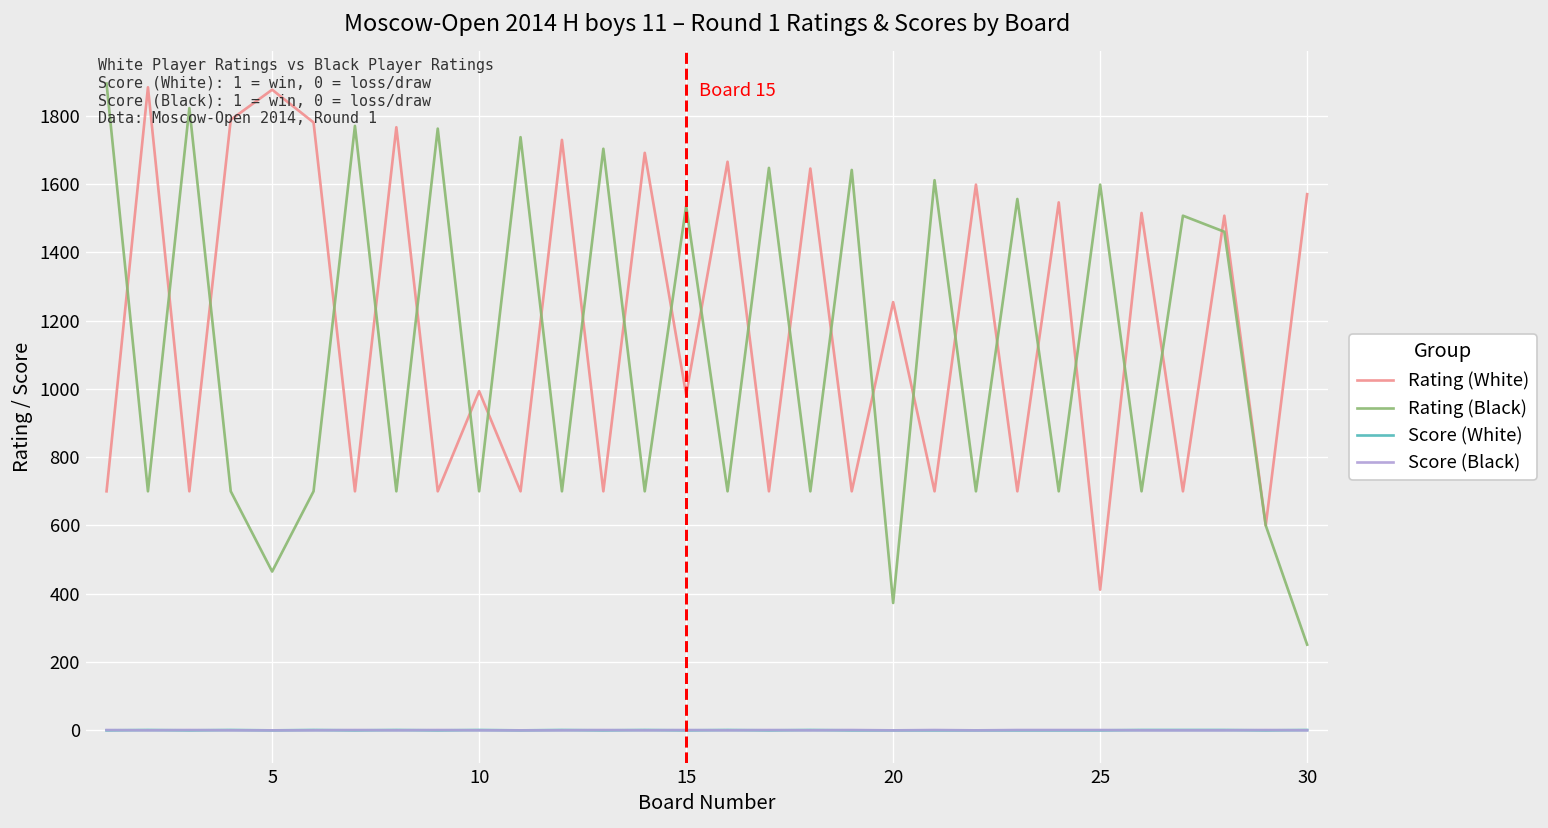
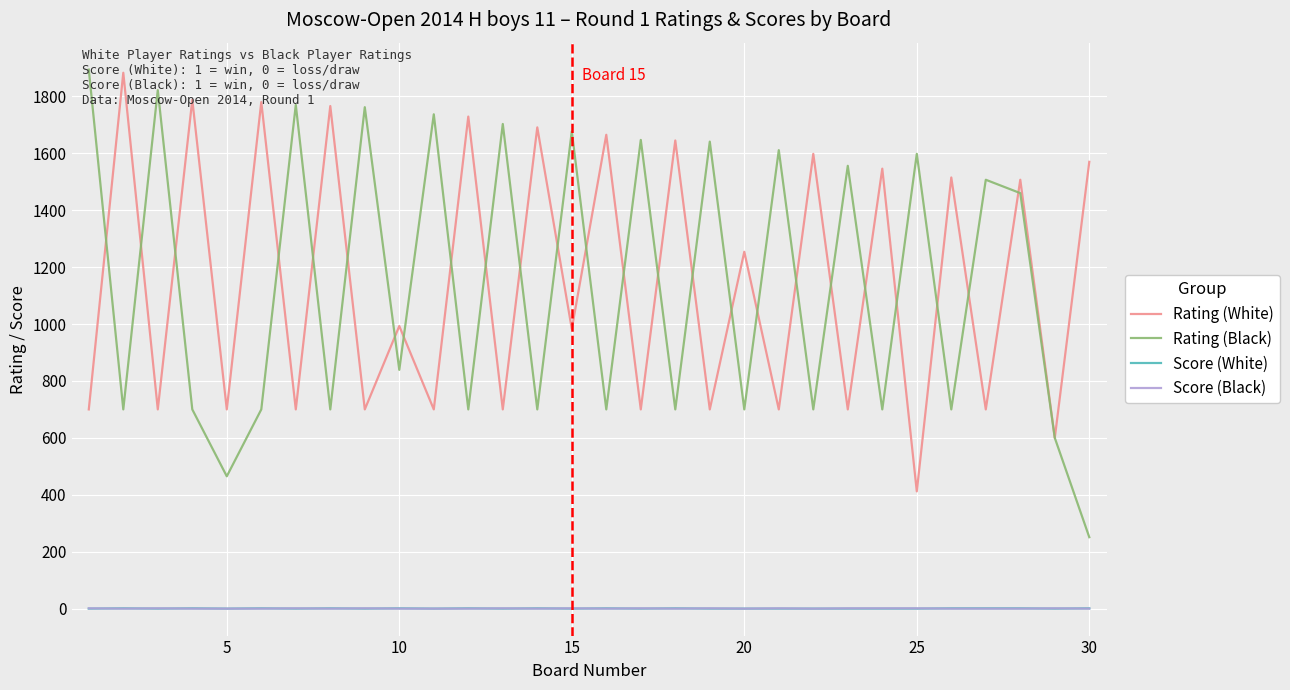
Rating (White), 5: 1880 -> 700
Rating (Black), 10: 700 -> 840
Rating (Black), 15: 1540 -> 1680
Rating (Black), 20: 370 -> 700
